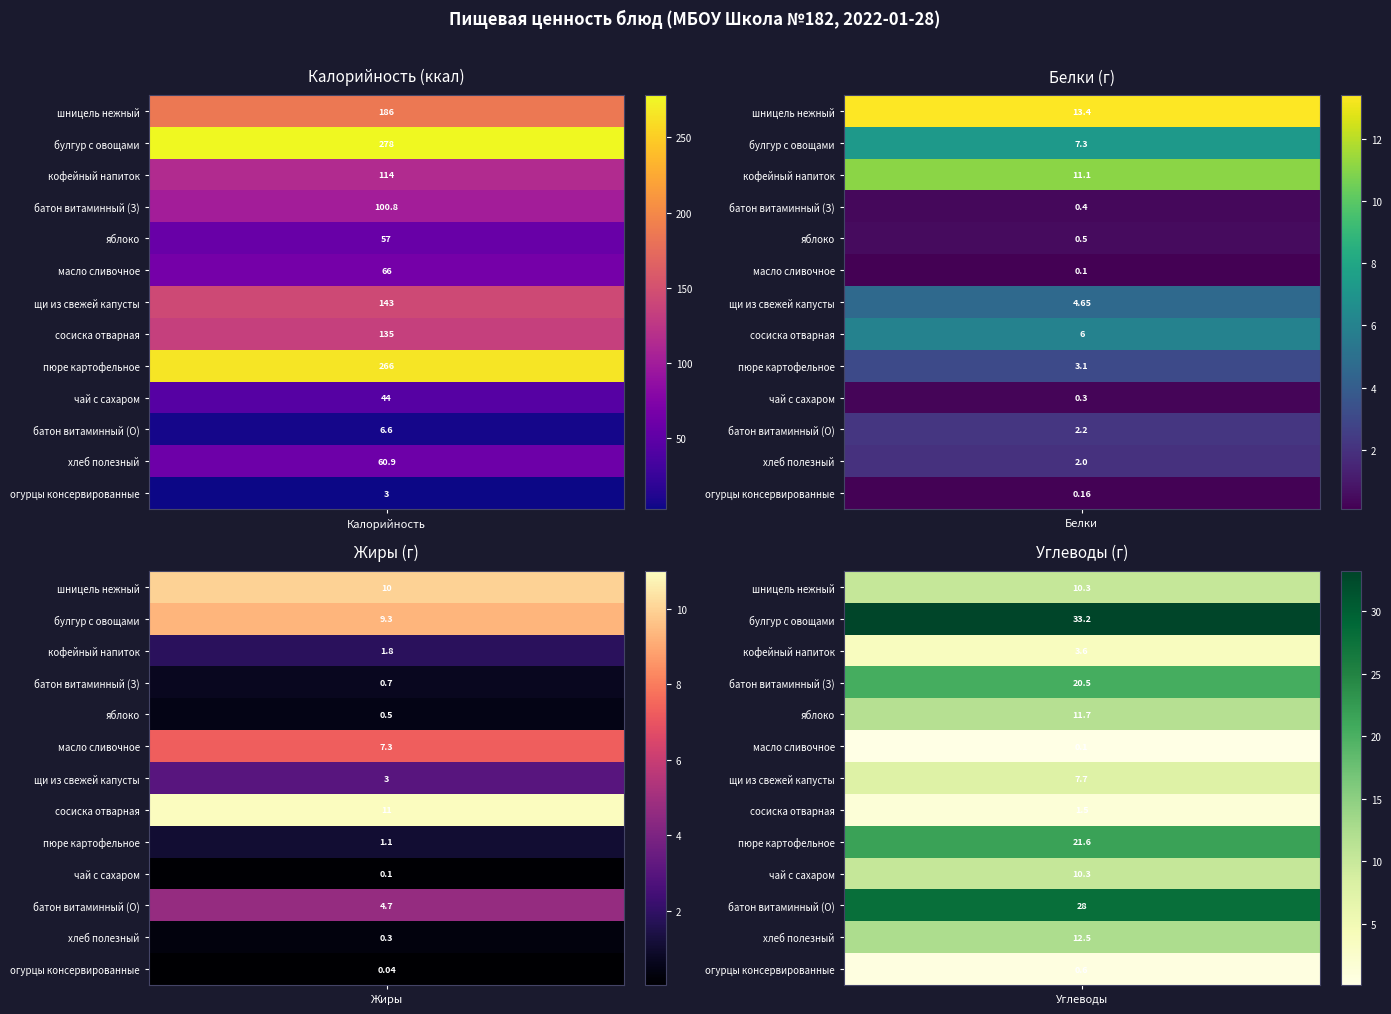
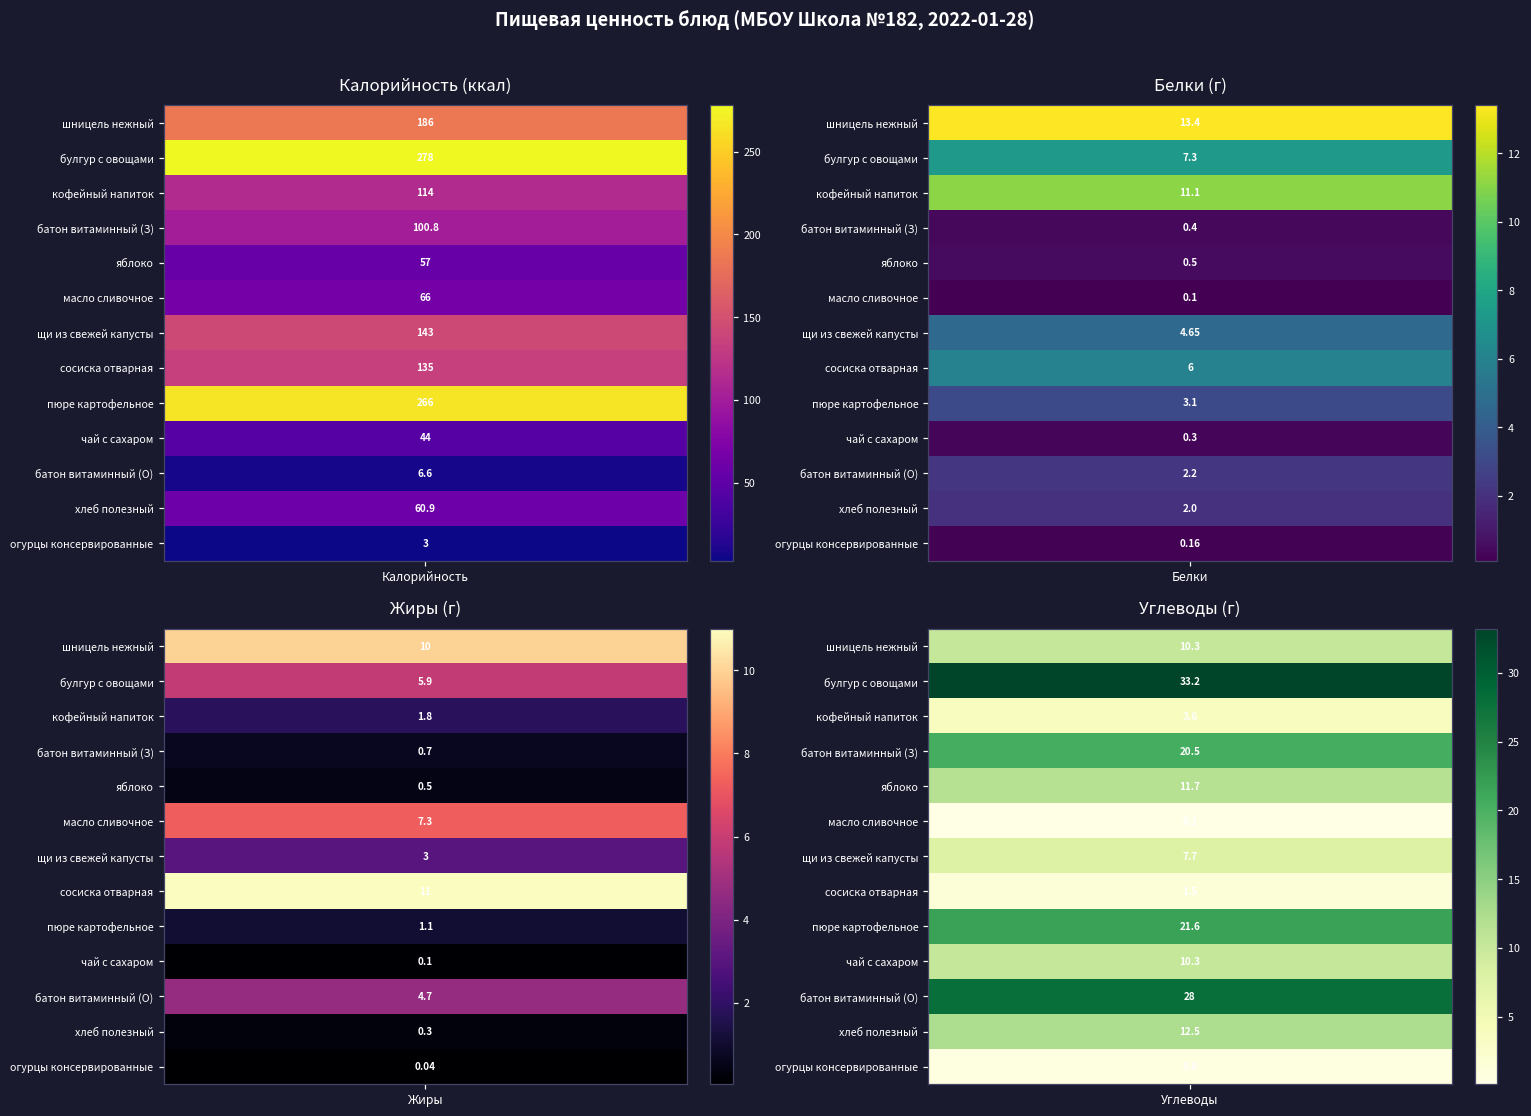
Жиры (г), булгур с овощами, Жиры: 9.3 -> 5.9
